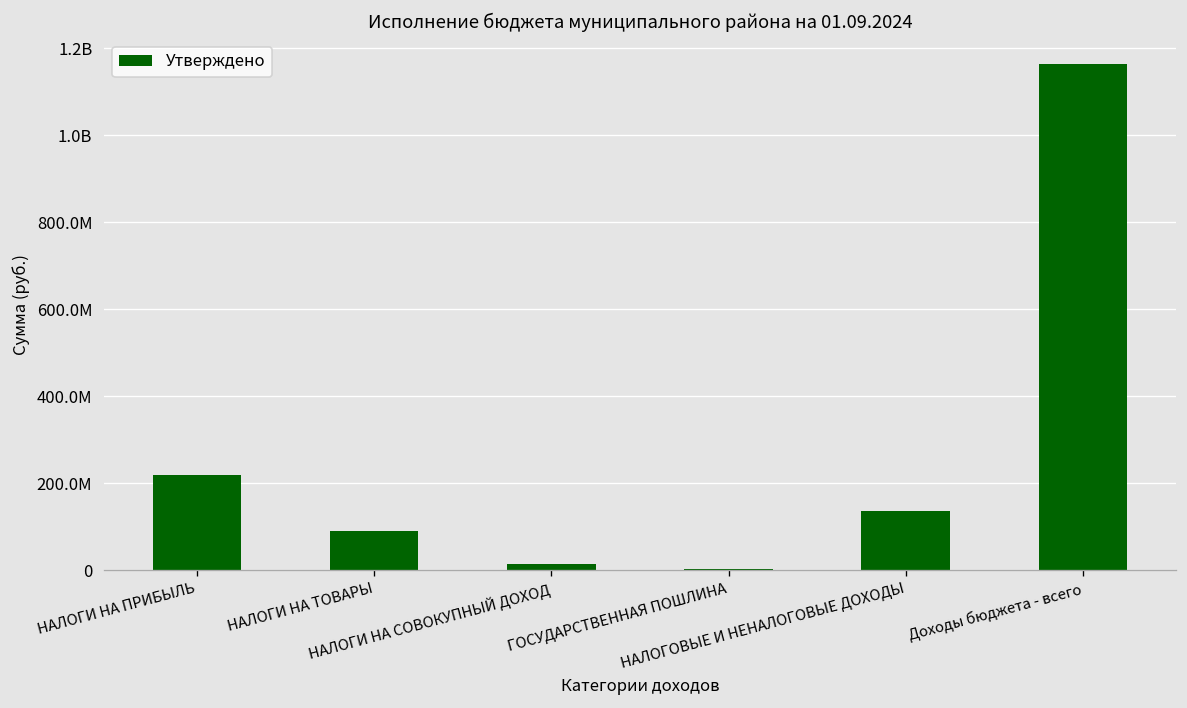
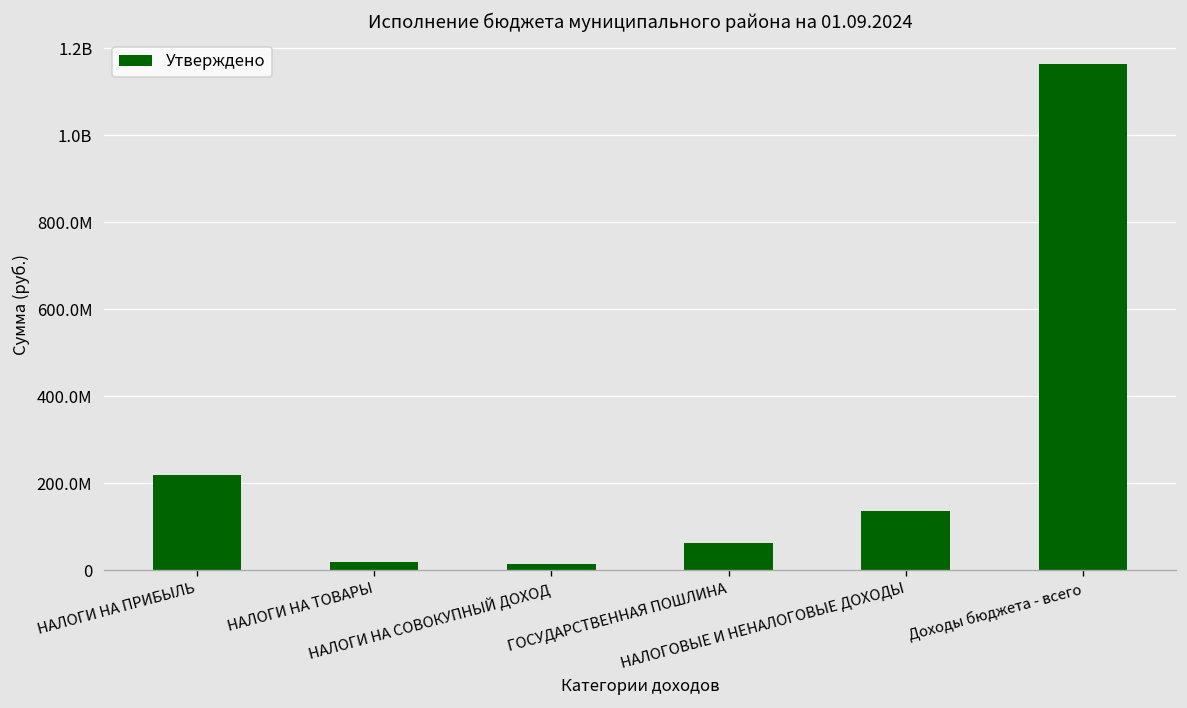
НАЛОГИ НА ТОВАРЫ: 90000000 -> 20000000
ГОСУДАРСТВЕННАЯ ПОШЛИНА: 0 -> 60000000
